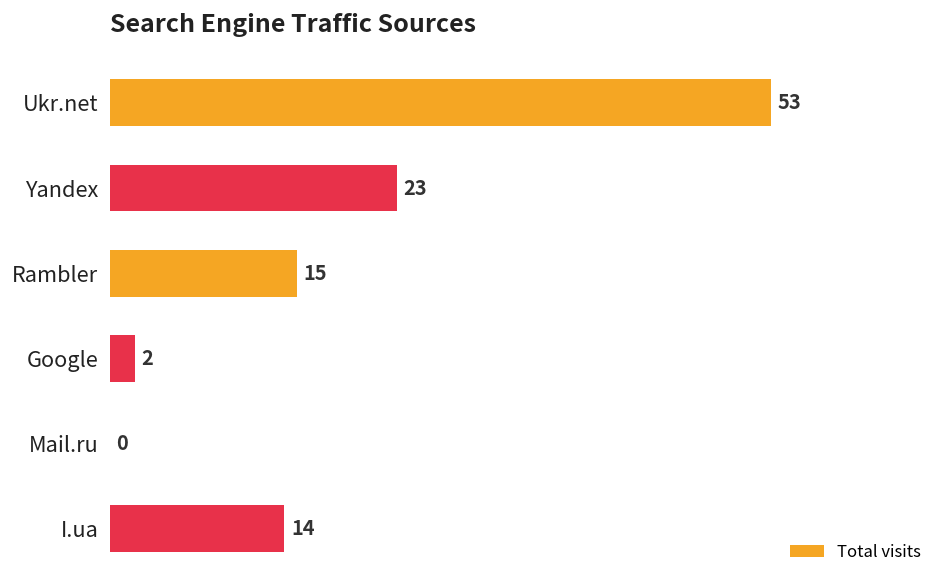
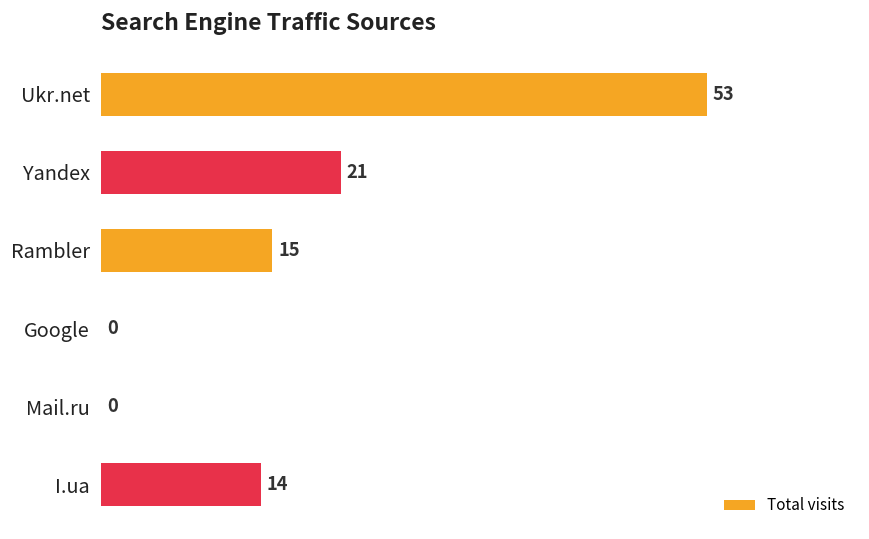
Yandex: 23 -> 21
Google: 2 -> 0
